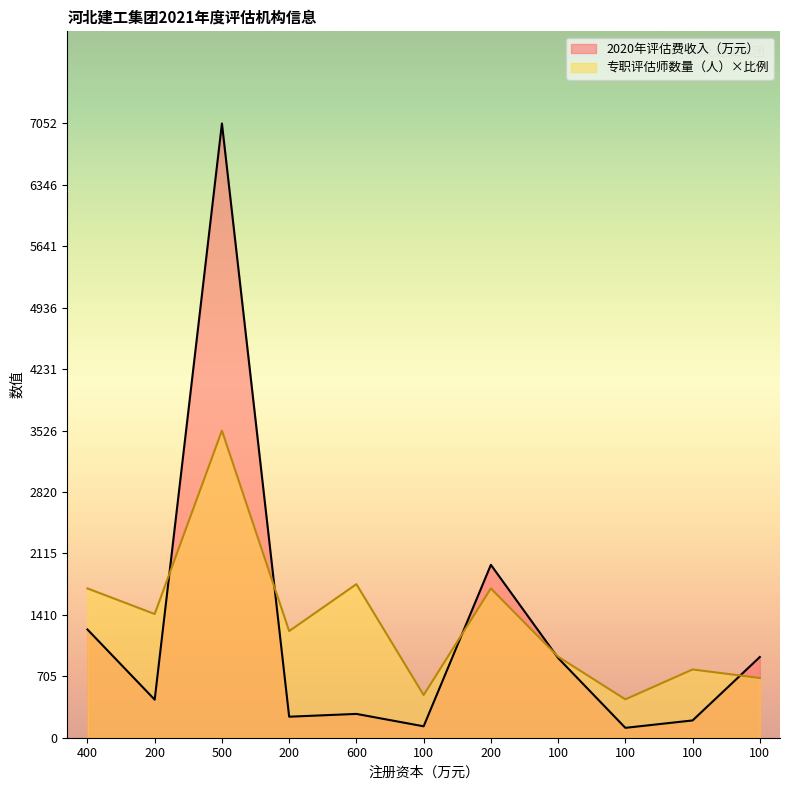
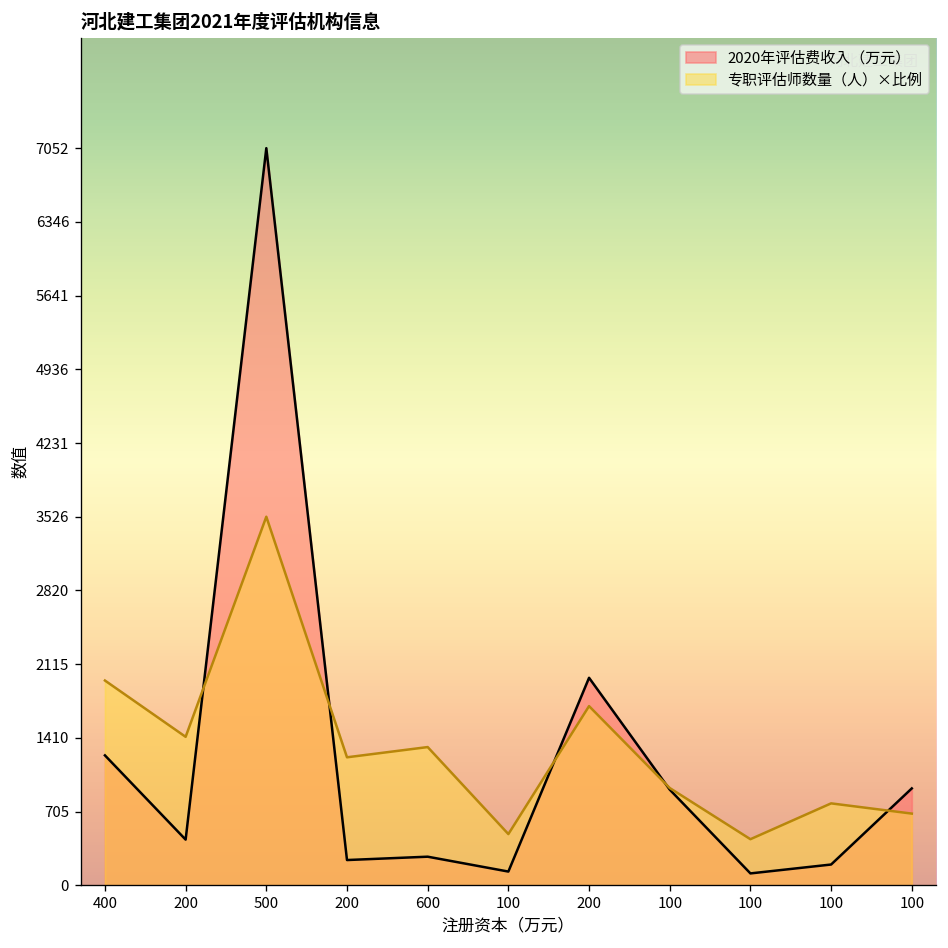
专职评估师数量（人）×比例, 400: 1700 -> 2000
专职评估师数量（人）×比例, 600: 1800 -> 1300
